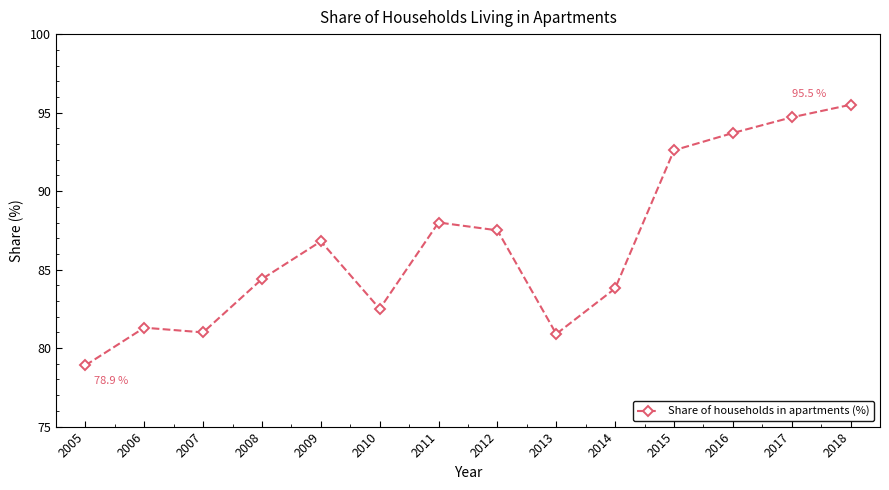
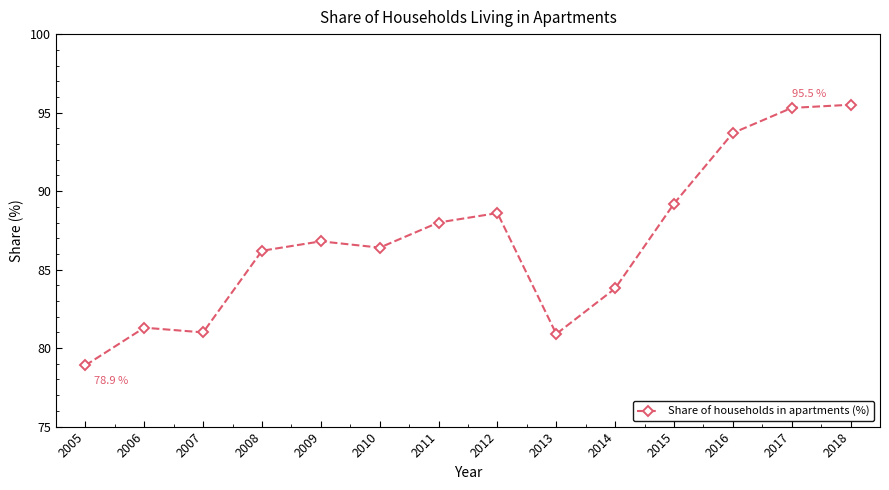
2008: 84.4 -> 86.2
2010: 82.5 -> 86.4
2012: 87.5 -> 88.6
2015: 92.6 -> 89.2
2017: 94.7 -> 95.3
